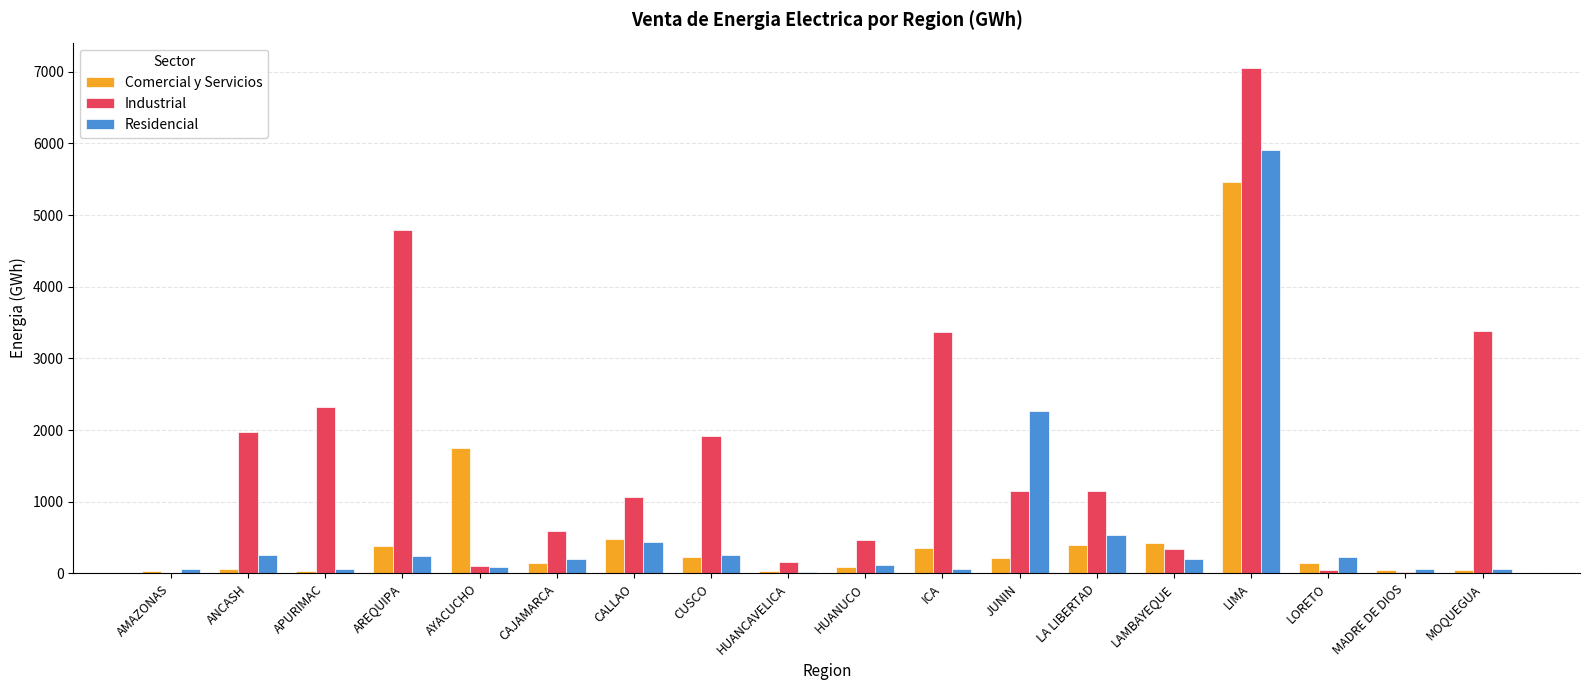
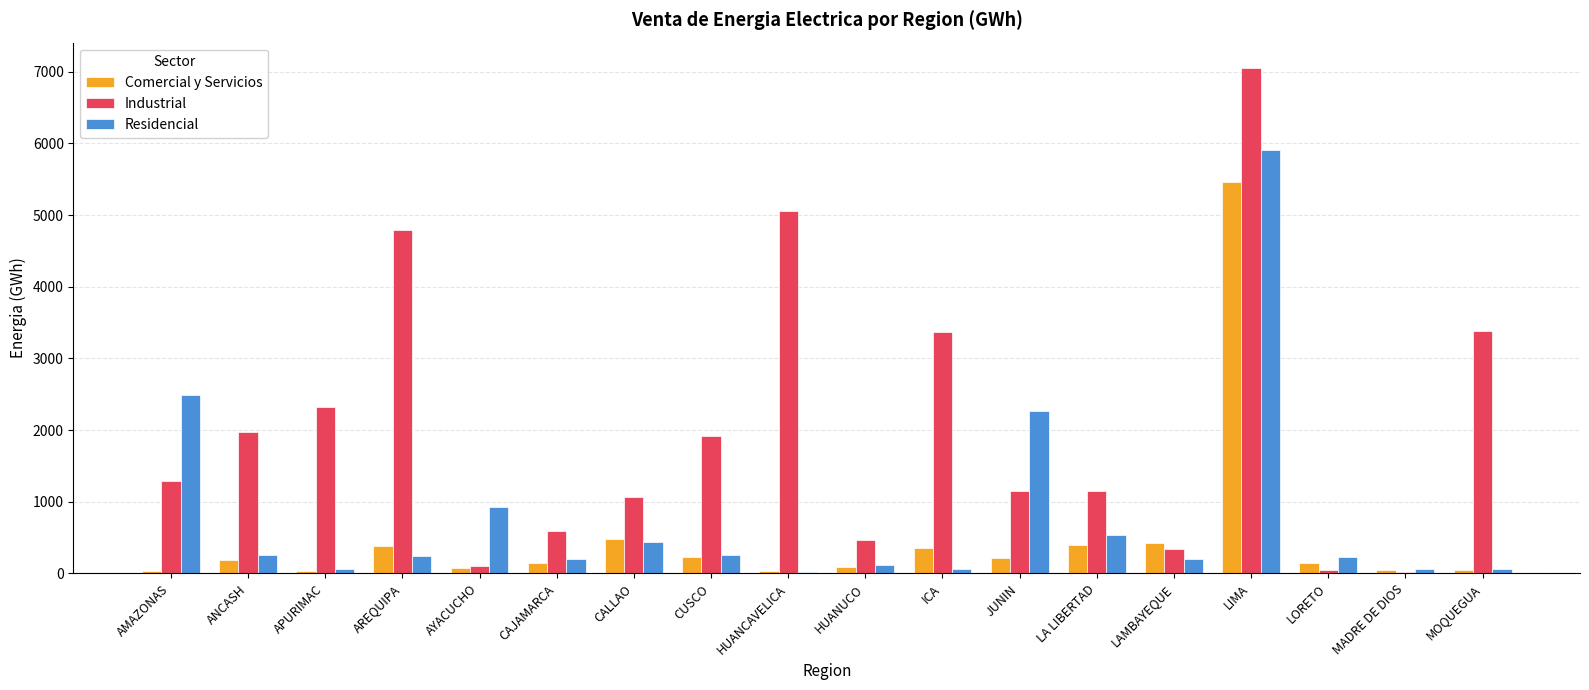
Industrial, AMAZONAS: 0 -> 1300
Residencial, AMAZONAS: 100 -> 2500
Comercial y Servicios, ANCASH: 100 -> 200
Comercial y Servicios, AYACUCHO: 1800 -> 100
Residencial, AYACUCHO: 100 -> 900
Industrial, HUANCAVELICA: 200 -> 5100
